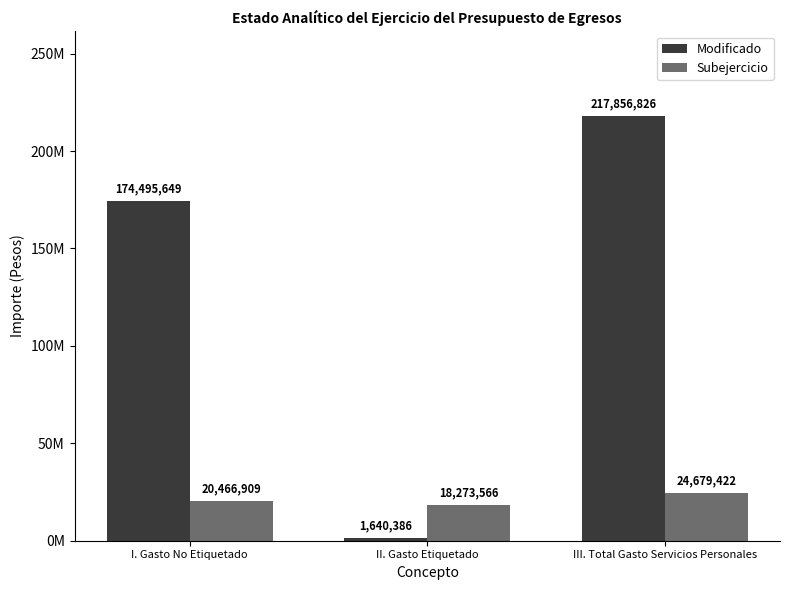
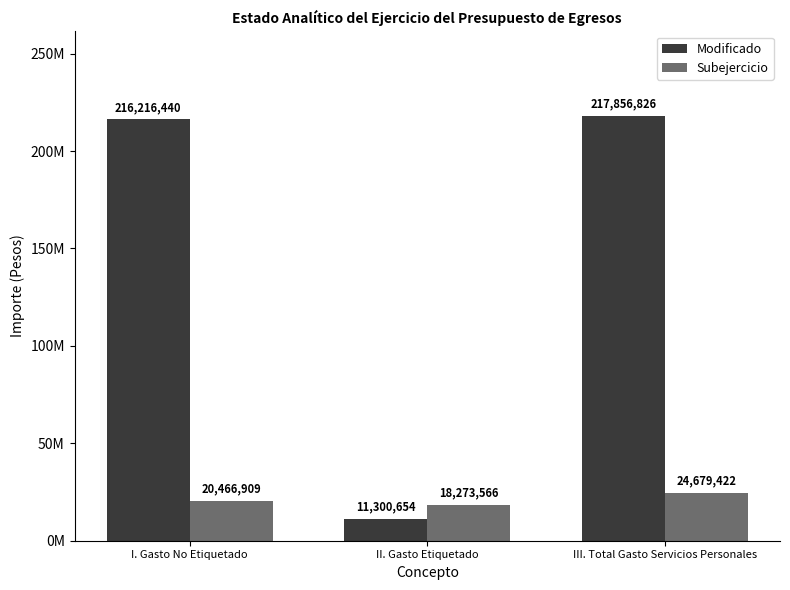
Modificado, I. Gasto No Etiquetado: 174,495,649 -> 216,216,440
Modificado, II. Gasto Etiquetado: 1,640,386 -> 11,300,654
